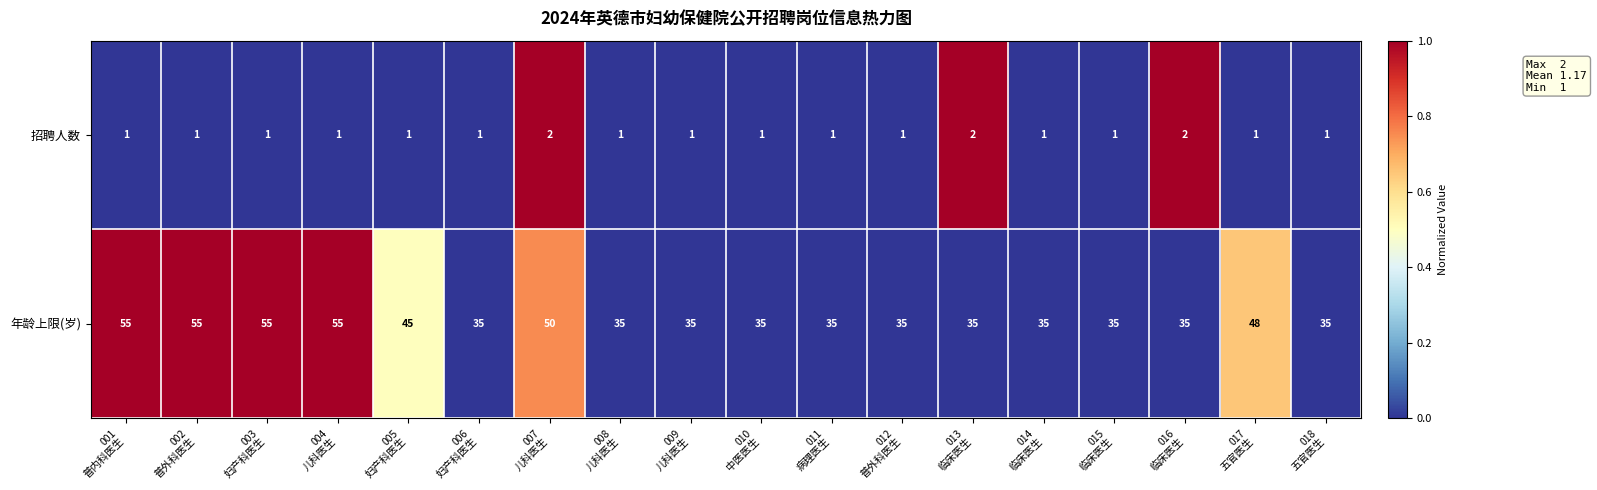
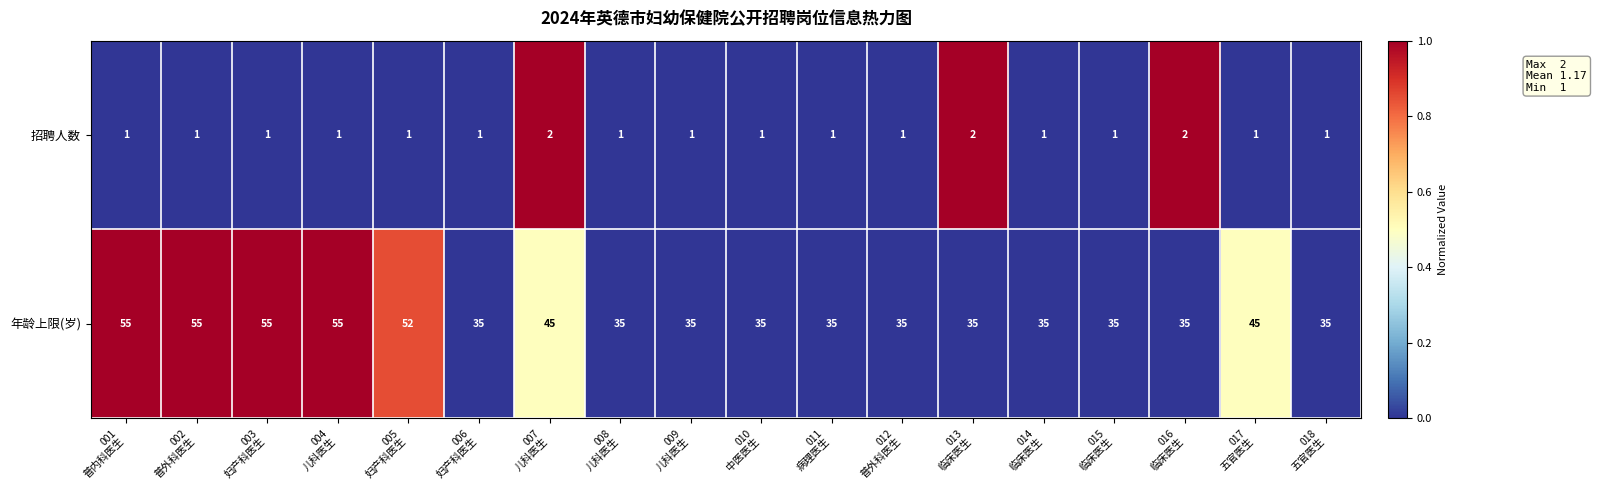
年龄上限(岁), 005 妇产科医生: 45 -> 52
年龄上限(岁), 007 儿科医生: 50 -> 45
年龄上限(岁), 017 五官医生: 48 -> 45
